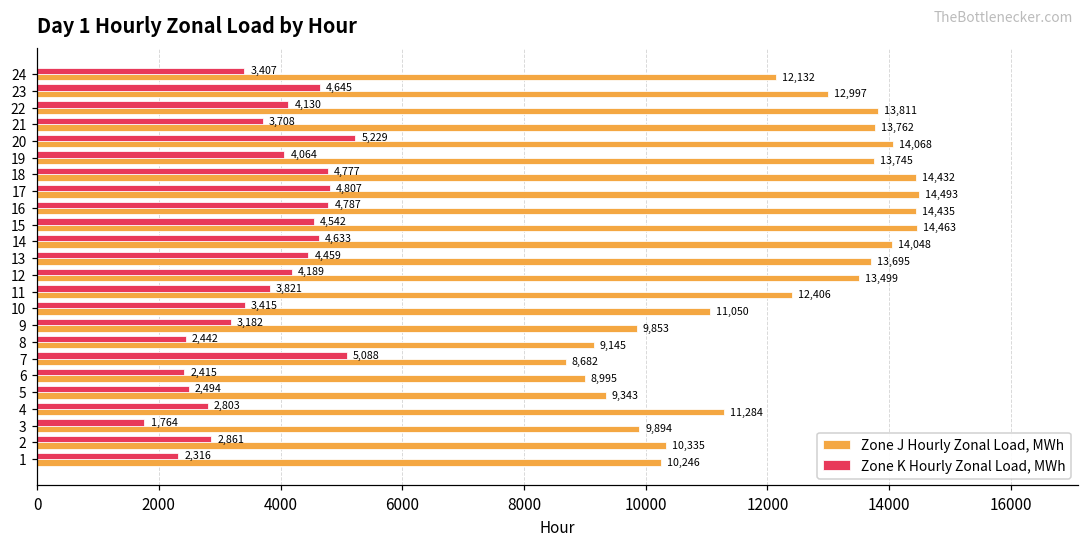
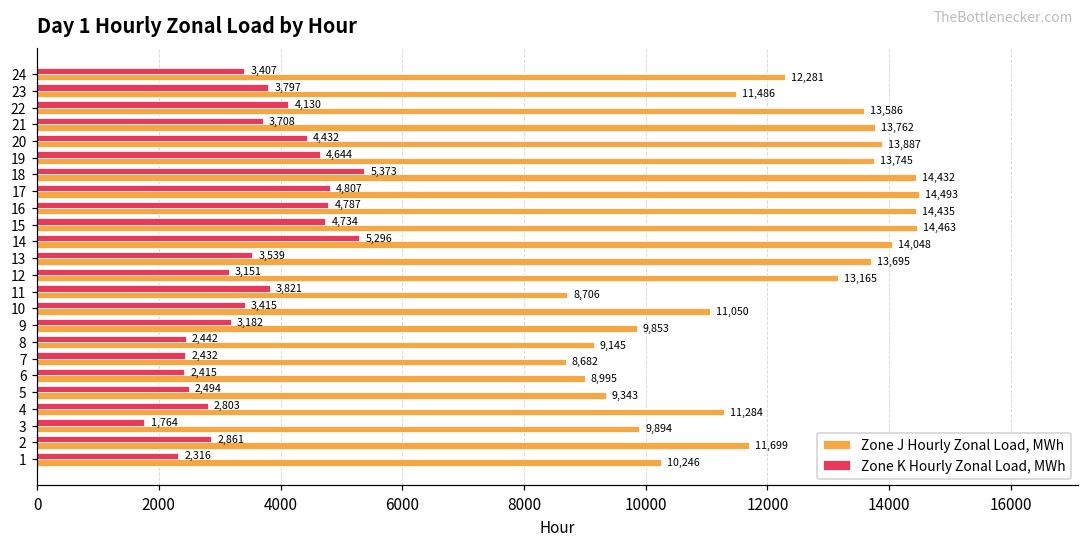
Zone J Hourly Zonal Load, MWh, 24: 12,132 -> 12,281
Zone K Hourly Zonal Load, MWh, 23: 4,645 -> 3,797
Zone J Hourly Zonal Load, MWh, 23: 12,997 -> 11,486
Zone J Hourly Zonal Load, MWh, 22: 13,811 -> 13,586
Zone K Hourly Zonal Load, MWh, 20: 5,229 -> 4,432
Zone J Hourly Zonal Load, MWh, 20: 14,068 -> 13,887
Zone K Hourly Zonal Load, MWh, 19: 4,064 -> 4,644
Zone K Hourly Zonal Load, MWh, 18: 4,777 -> 5,373
Zone K Hourly Zonal Load, MWh, 15: 4,542 -> 4,734
Zone K Hourly Zonal Load, MWh, 14: 4,633 -> 5,296
Zone K Hourly Zonal Load, MWh, 13: 4,459 -> 3,539
Zone K Hourly Zonal Load, MWh, 12: 4,189 -> 3,151
Zone J Hourly Zonal Load, MWh, 12: 13,499 -> 13,165
Zone J Hourly Zonal Load, MWh, 11: 12,406 -> 8,706
Zone K Hourly Zonal Load, MWh, 7: 5,088 -> 2,432
Zone J Hourly Zonal Load, MWh, 2: 10,335 -> 11,699
